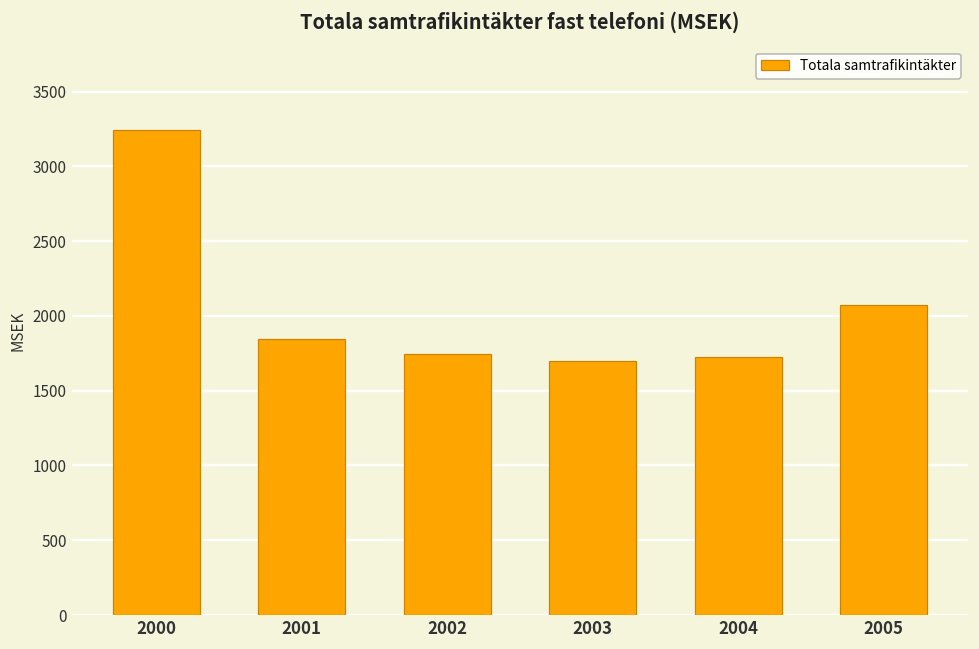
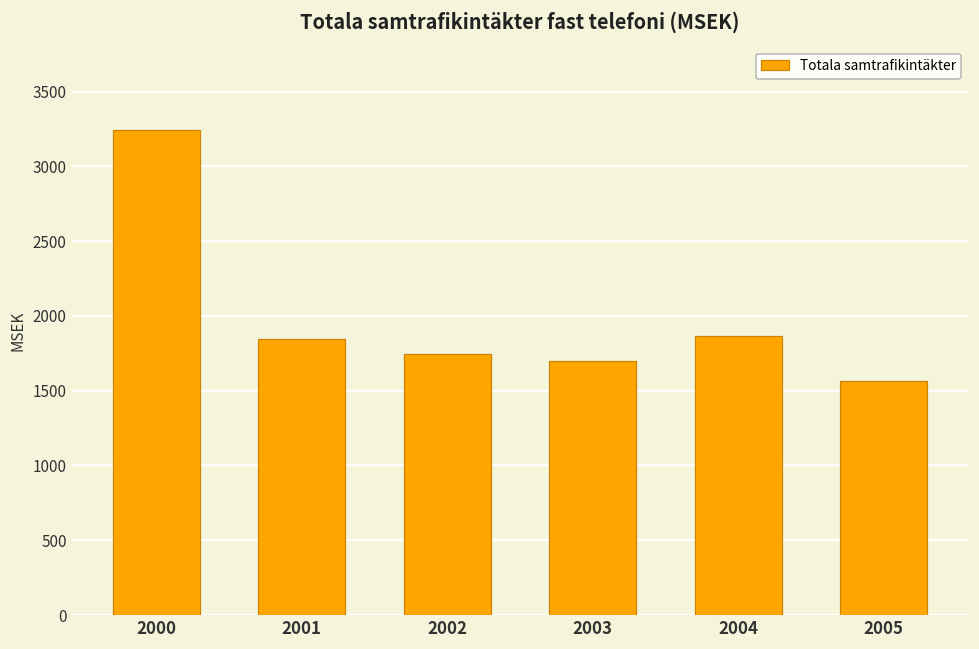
2004: 1720 -> 1870
2005: 2070 -> 1570
